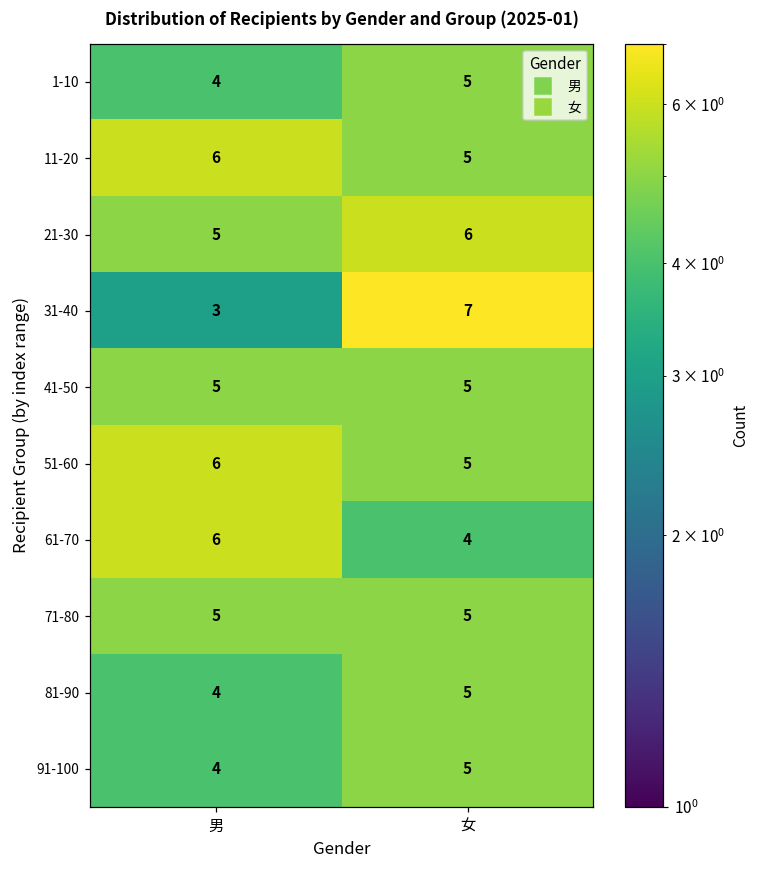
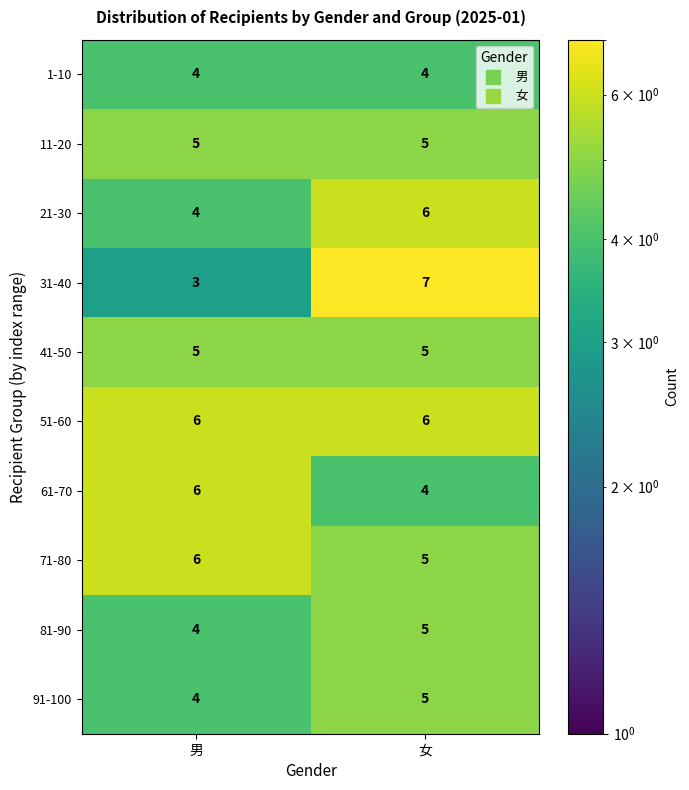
1-10, 女: 5 -> 4
11-20, 男: 6 -> 5
21-30, 男: 5 -> 4
51-60, 女: 5 -> 6
71-80, 男: 5 -> 6
